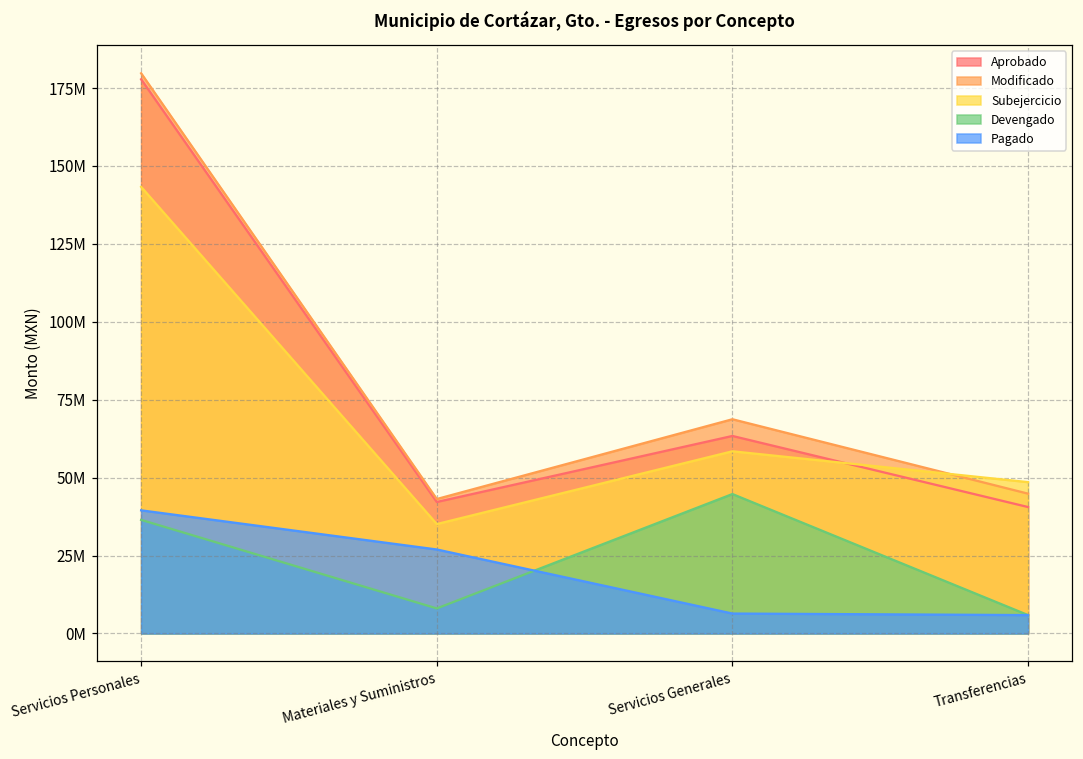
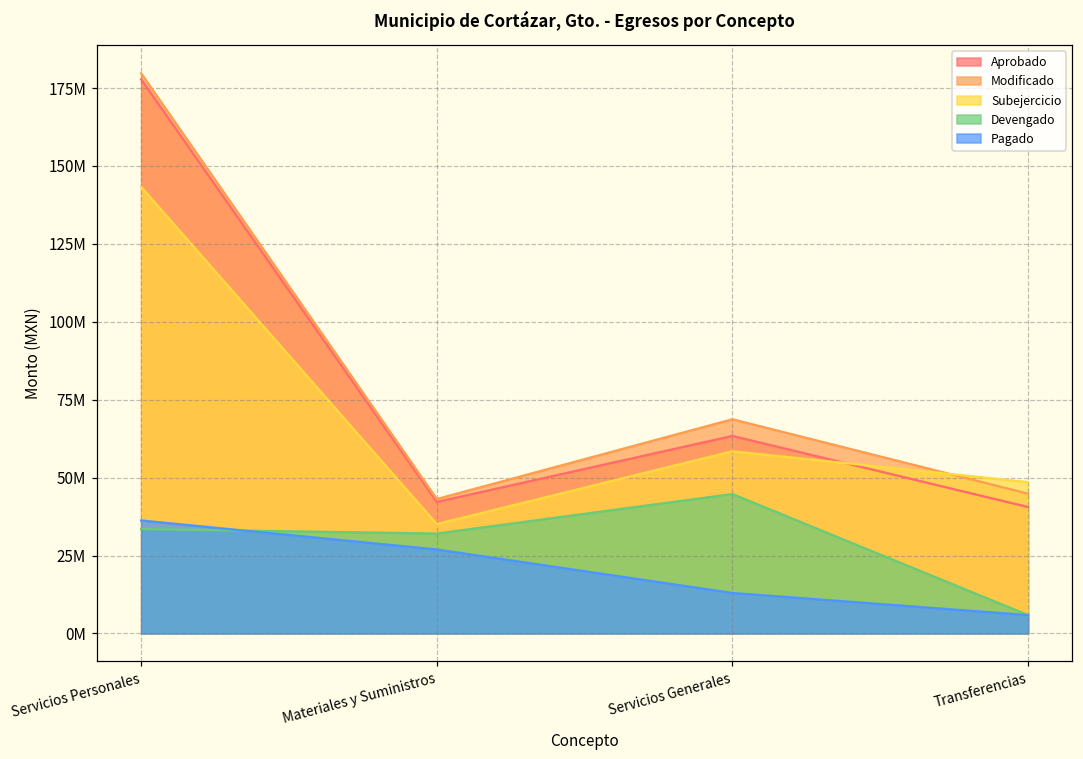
Devengado, Servicios Personales: 36000000 -> 34000000
Pagado, Servicios Personales: 40000000 -> 36000000
Devengado, Materiales y Suministros: 8000000 -> 32000000
Pagado, Servicios Generales: 6000000 -> 13000000
